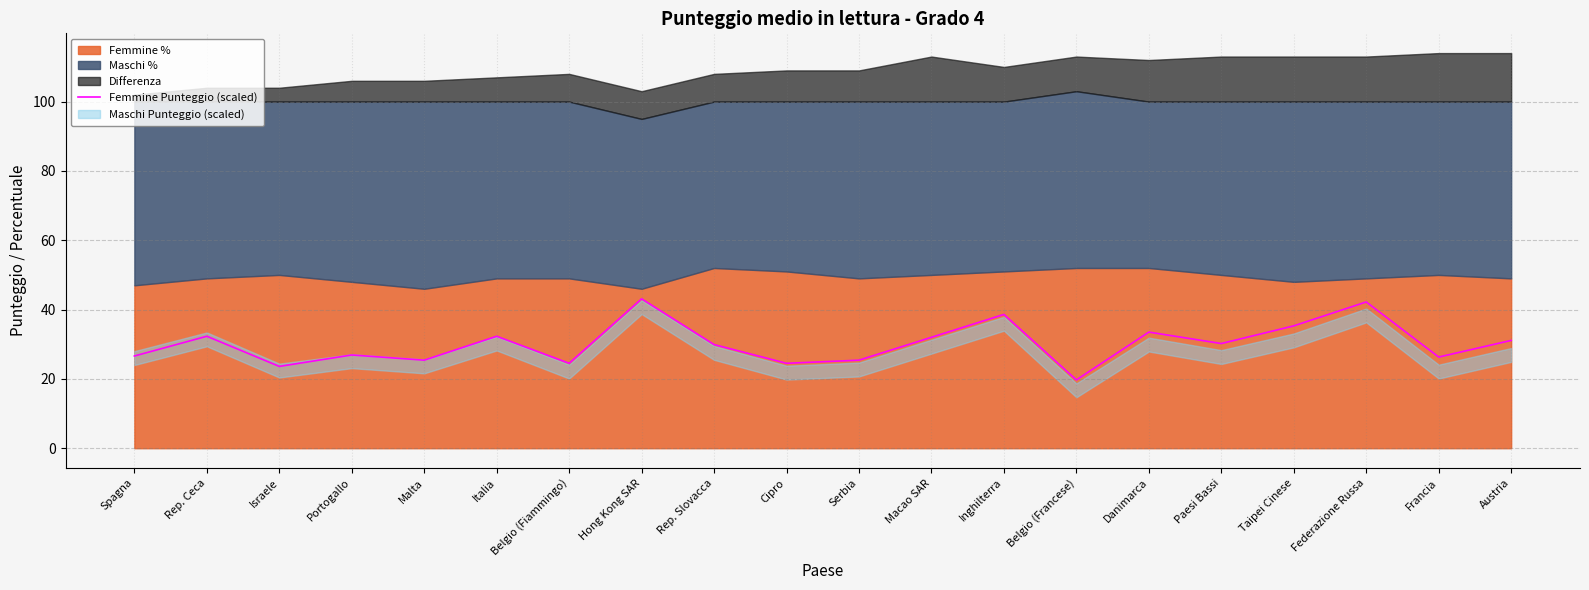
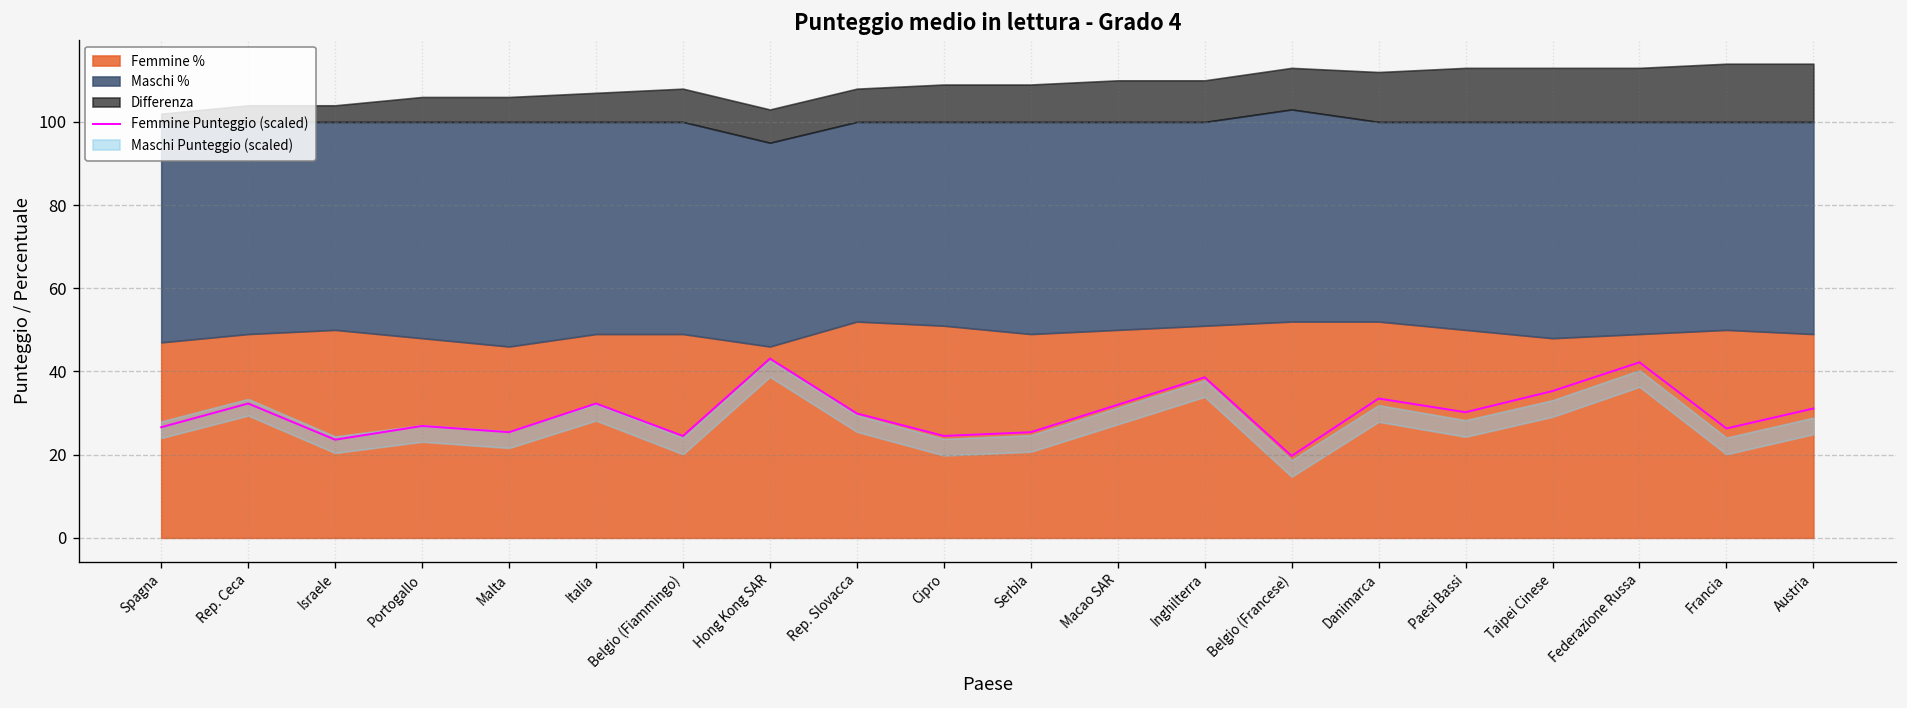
Differenza, Macao SAR: 13 -> 10
